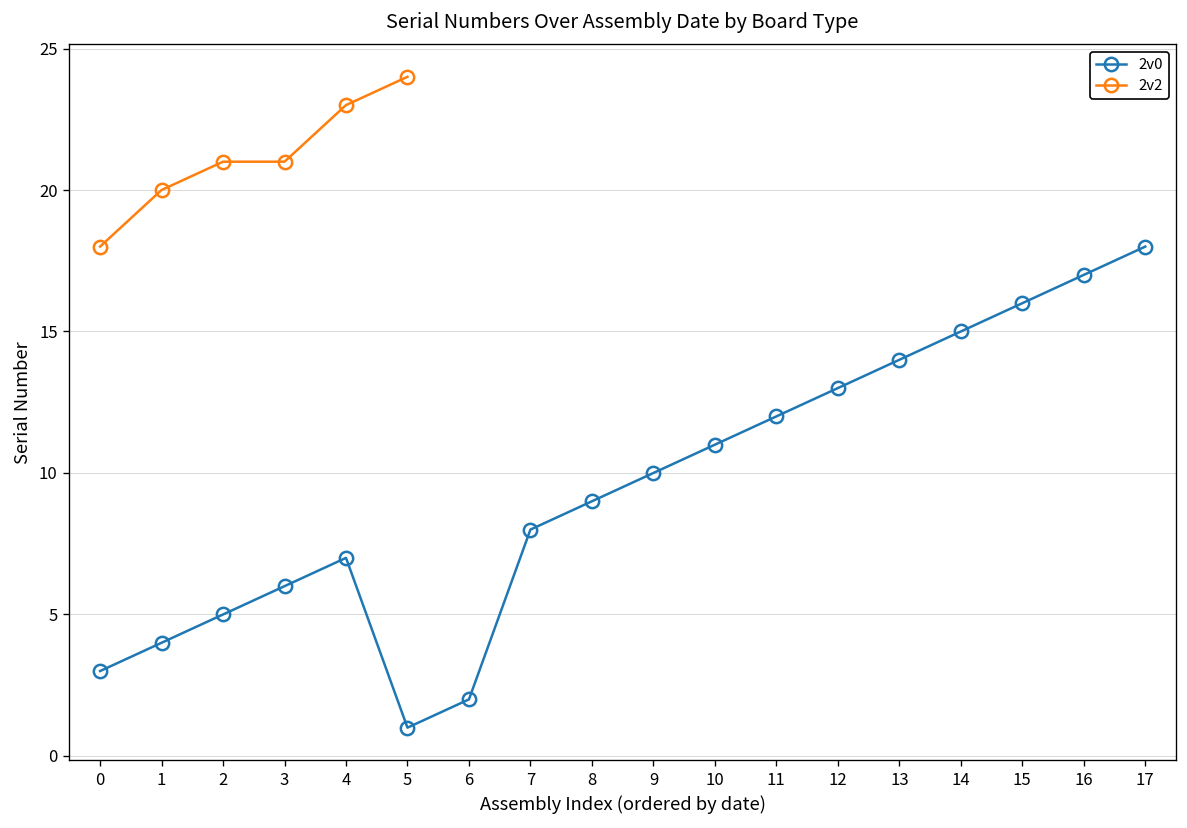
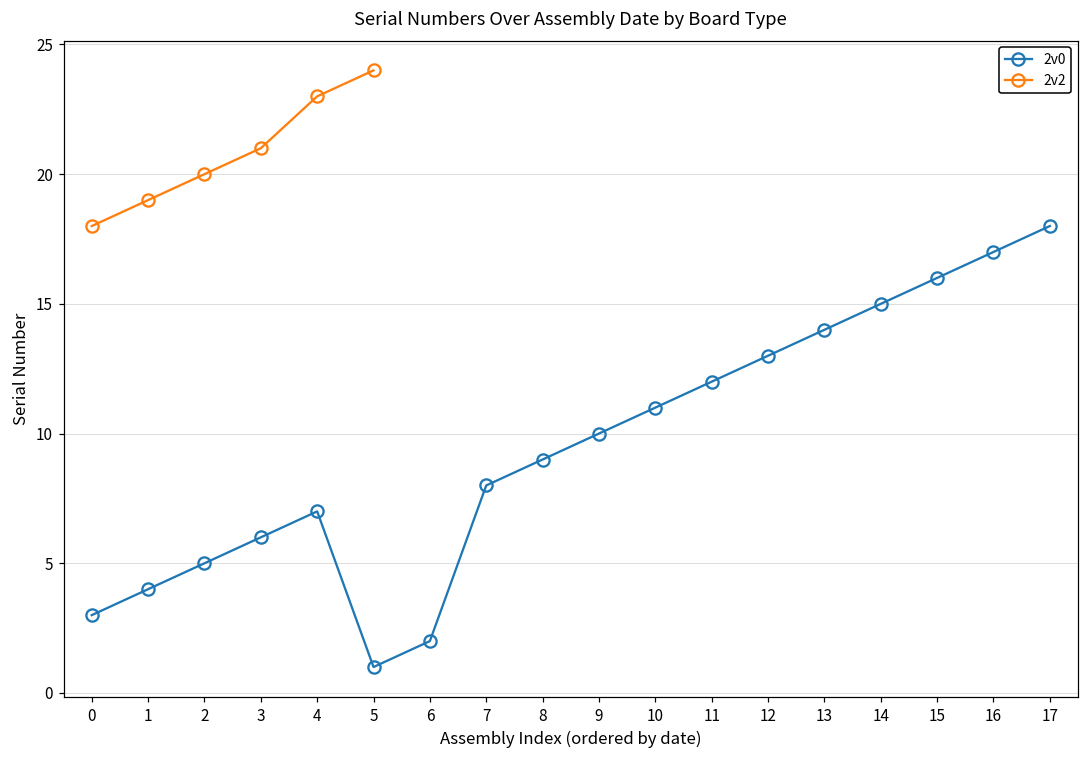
2v2, 1: 20 -> 19
2v2, 2: 21 -> 20
